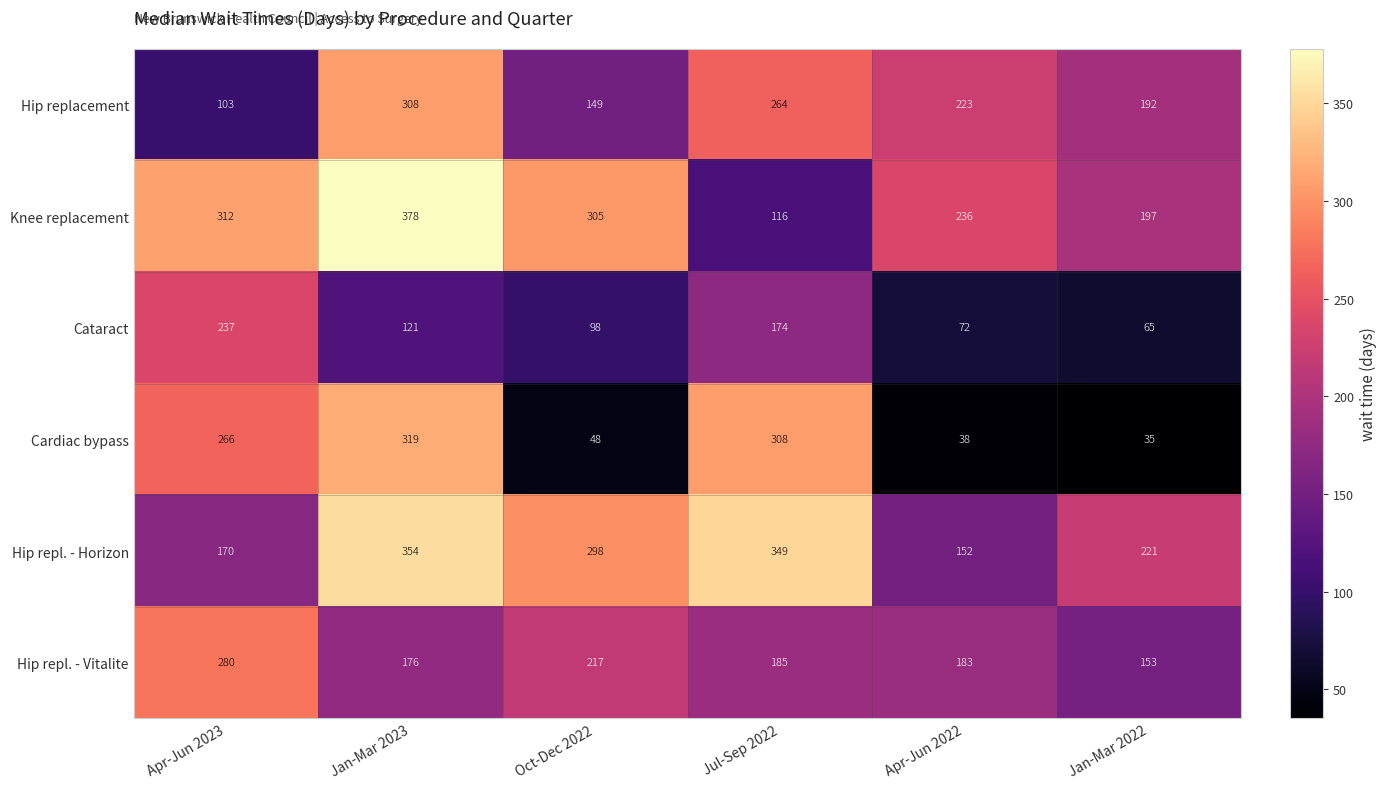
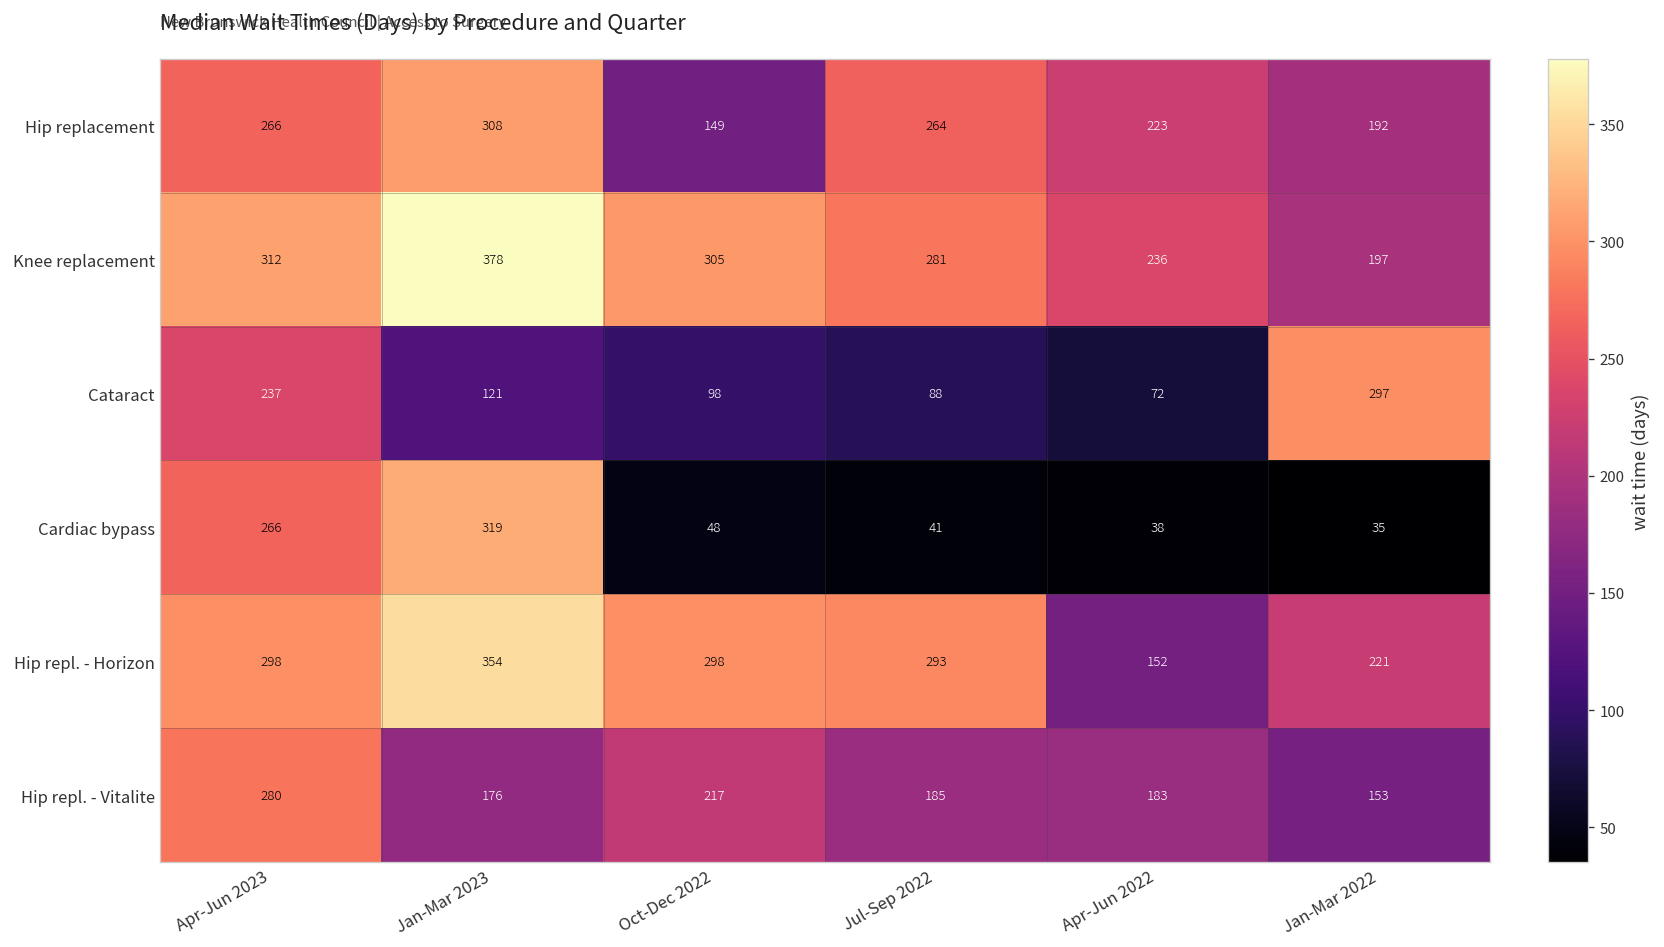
Hip replacement, Apr-Jun 2023: 103 -> 266
Knee replacement, Jul-Sep 2022: 116 -> 281
Cataract, Jul-Sep 2022: 174 -> 88
Cataract, Jan-Mar 2022: 65 -> 297
Cardiac bypass, Jul-Sep 2022: 308 -> 41
Hip repl. - Horizon, Apr-Jun 2023: 170 -> 298
Hip repl. - Horizon, Jul-Sep 2022: 349 -> 293
